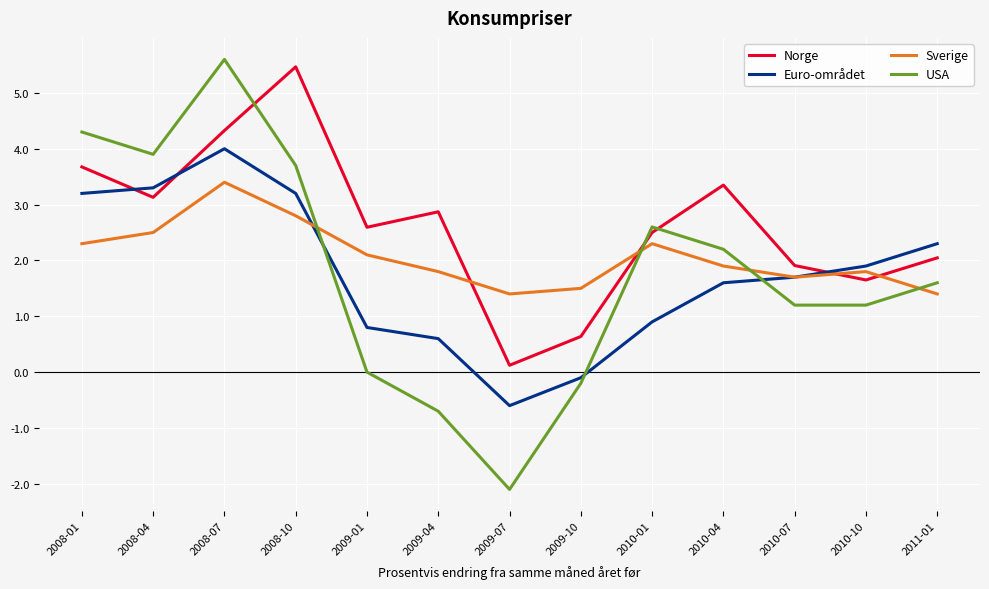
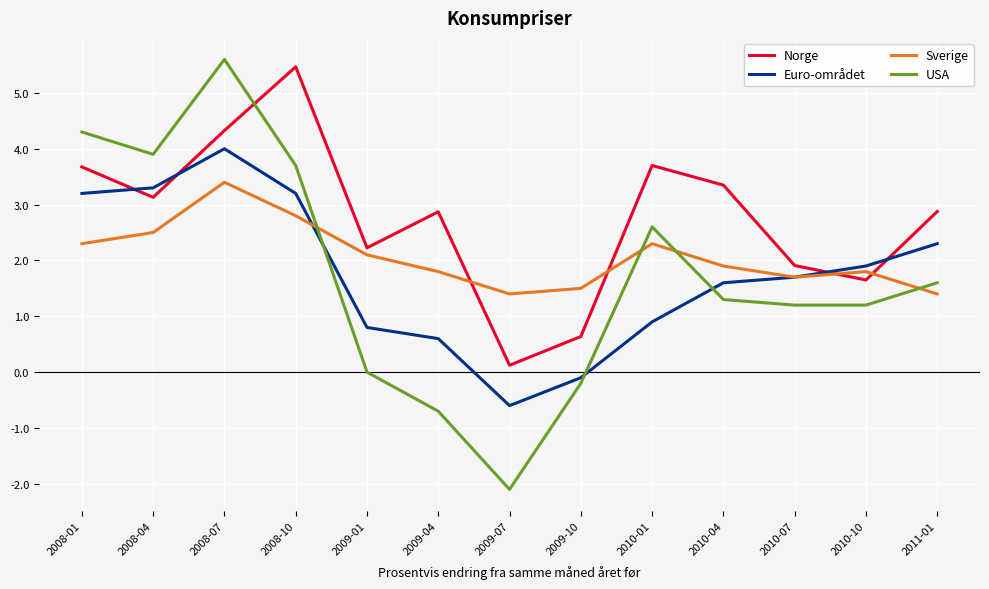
Norge, 2009-01: 2.6 -> 2.2
Norge, 2010-01: 2.5 -> 3.7
USA, 2010-04: 2.2 -> 1.3
Norge, 2011-01: 2.0 -> 2.9
